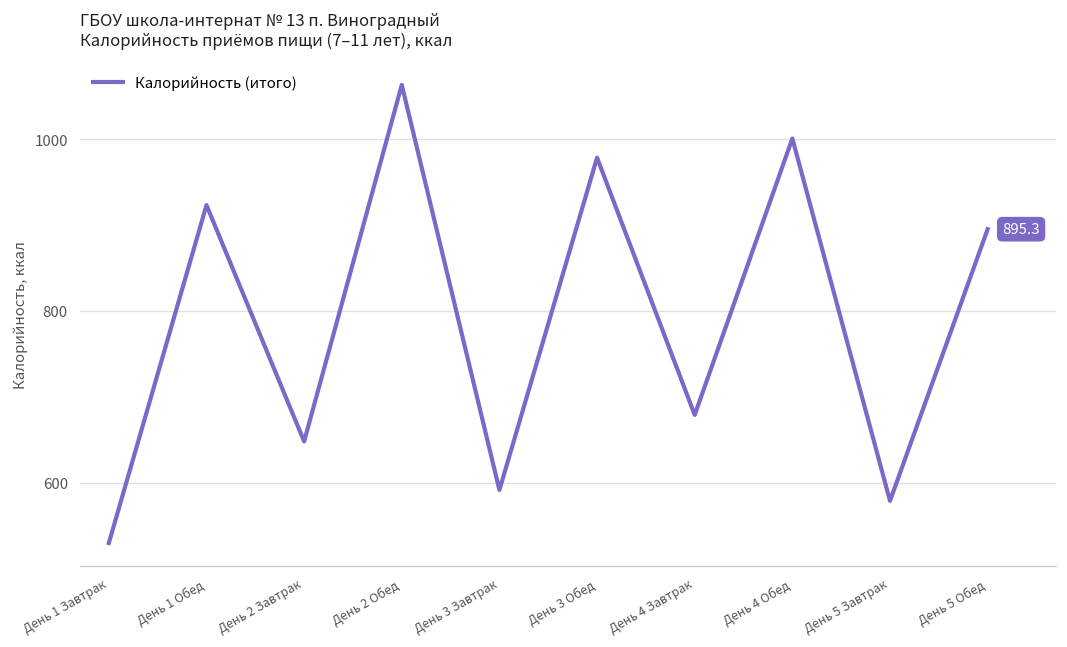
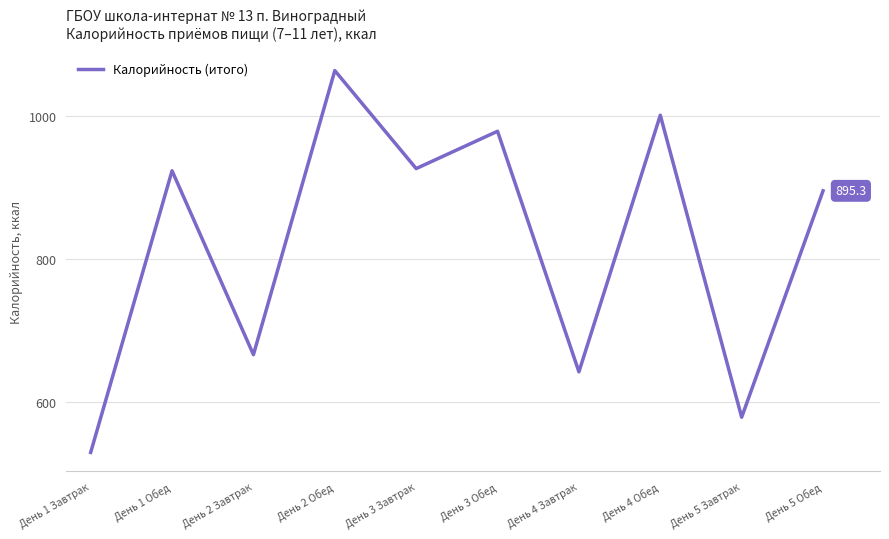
День 2 Завтрак: 650 -> 670
День 3 Завтрак: 590 -> 930
День 4 Завтрак: 680 -> 640
